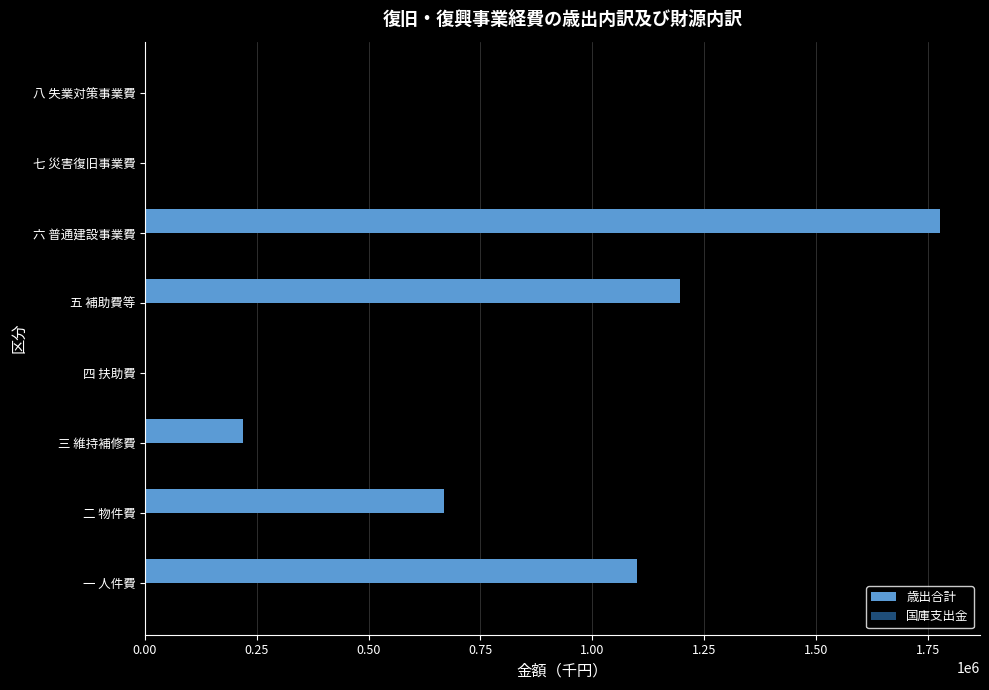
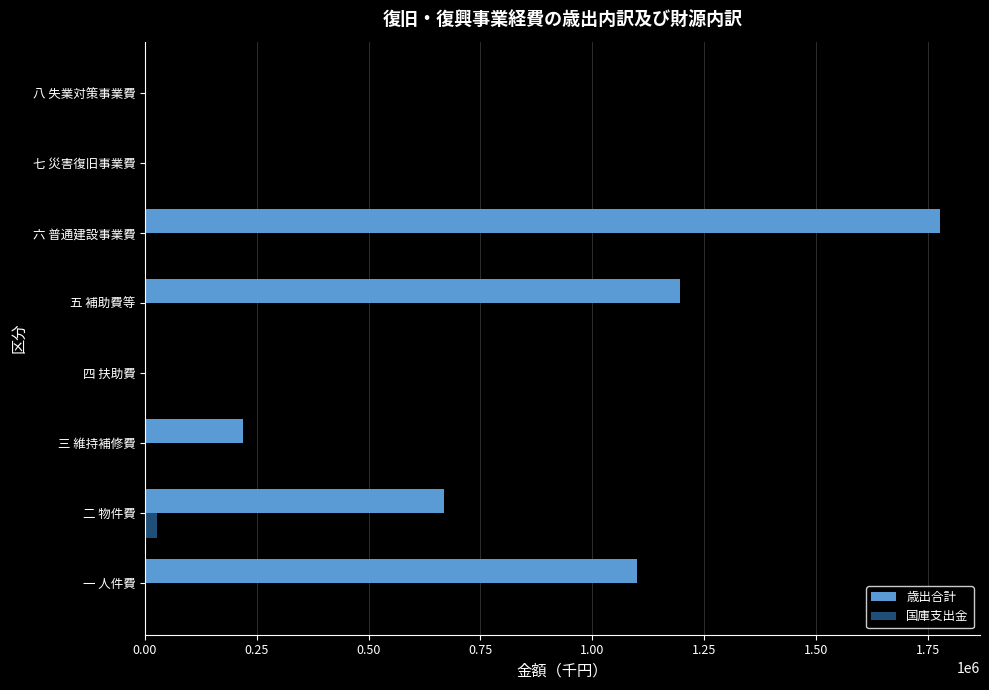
国庫支出金, 二 物件費: 0 -> 30000
